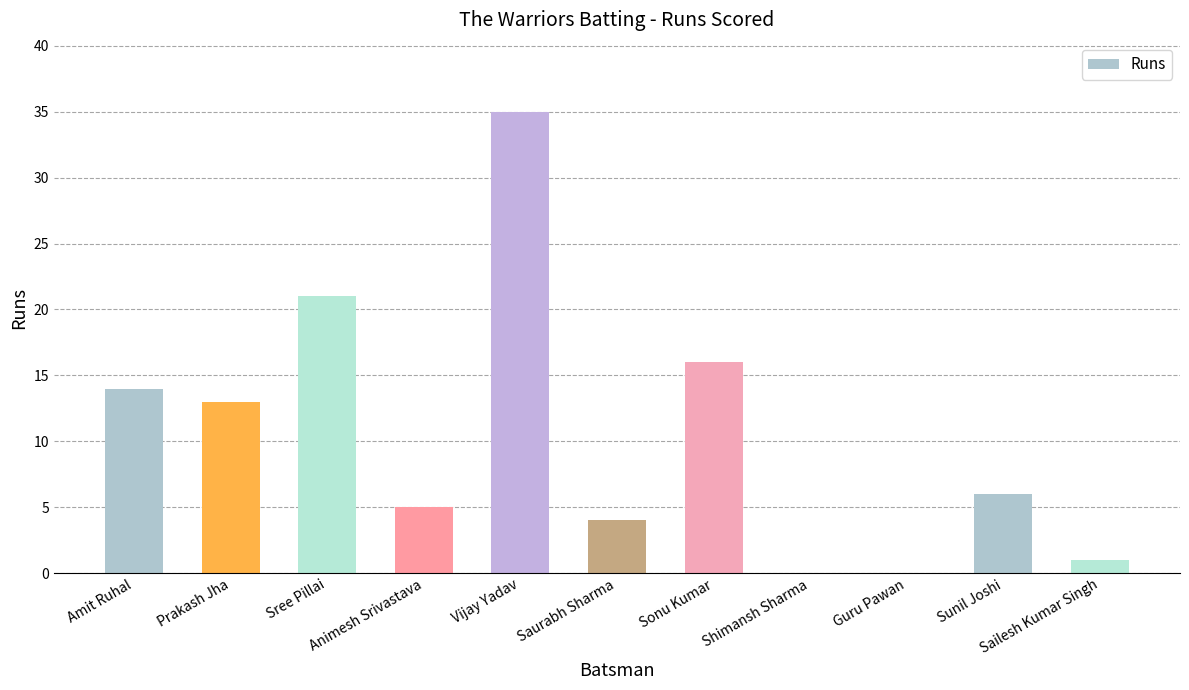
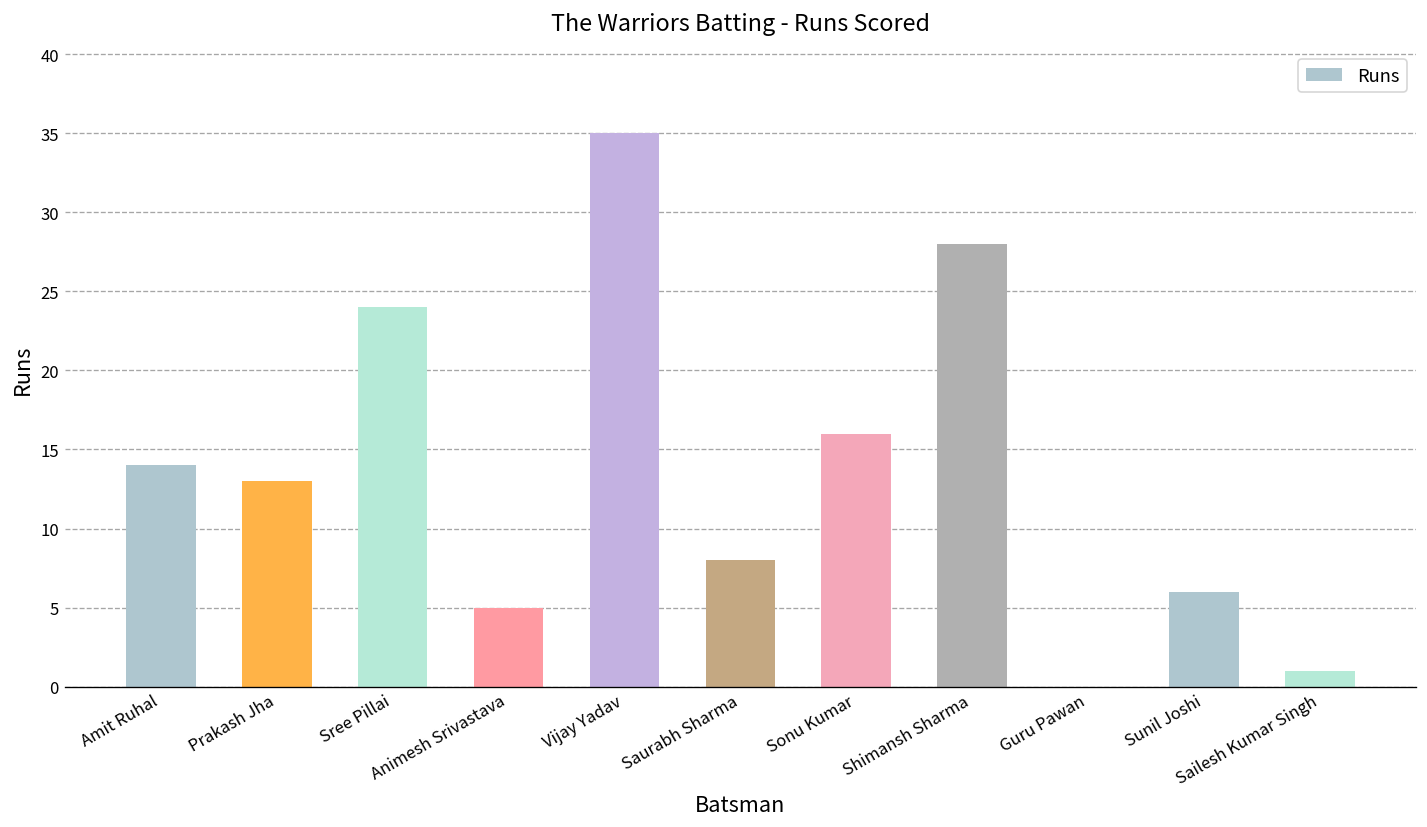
Sree Pillai: 21 -> 24
Saurabh Sharma: 4 -> 8
Shimansh Sharma: 0 -> 28
